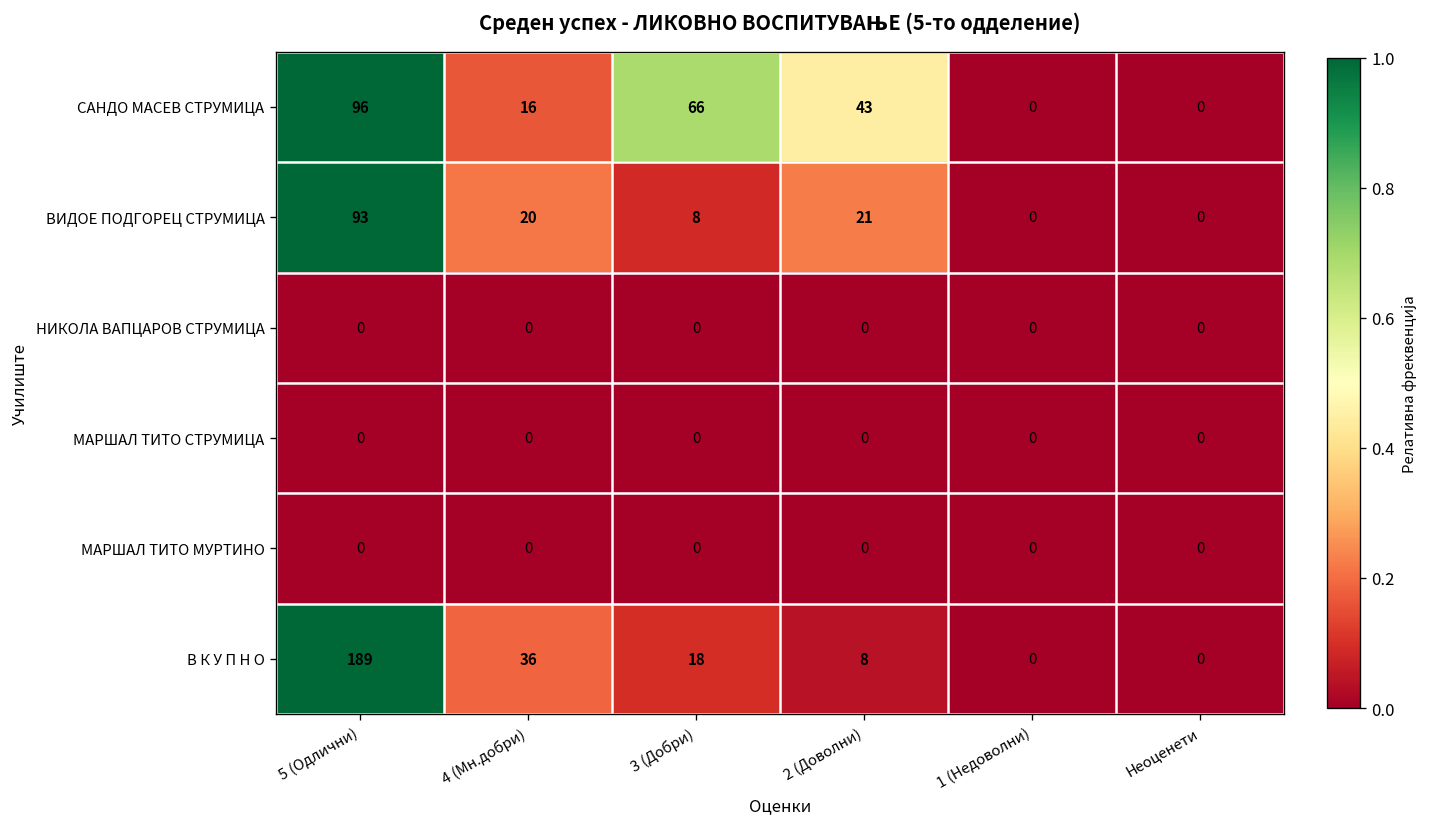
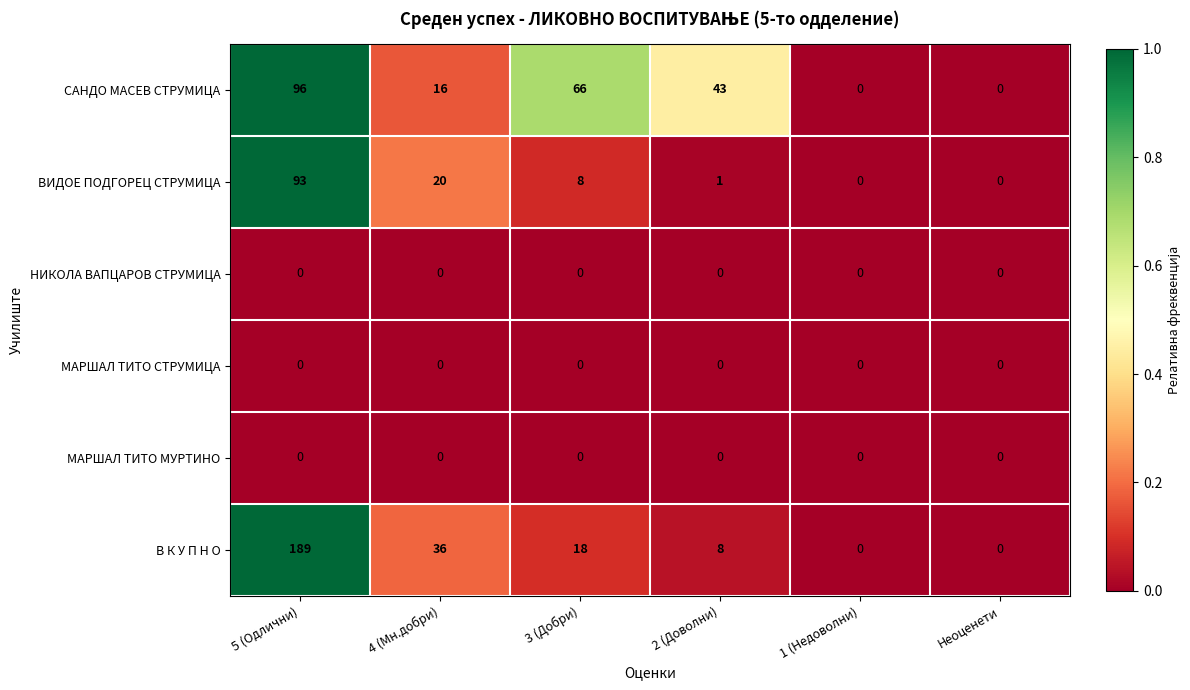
ВИДОЕ ПОДГОРЕЦ СТРУМИЦА, 2 (Доволни): 21 -> 1
